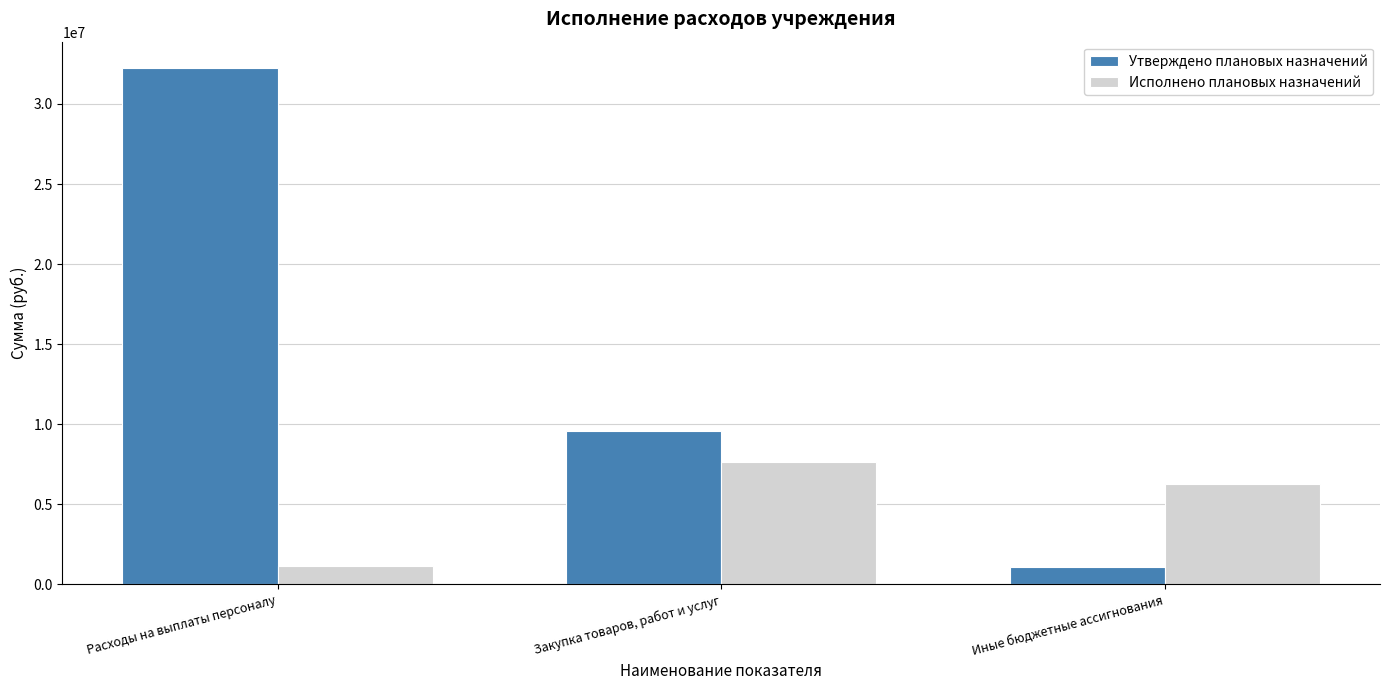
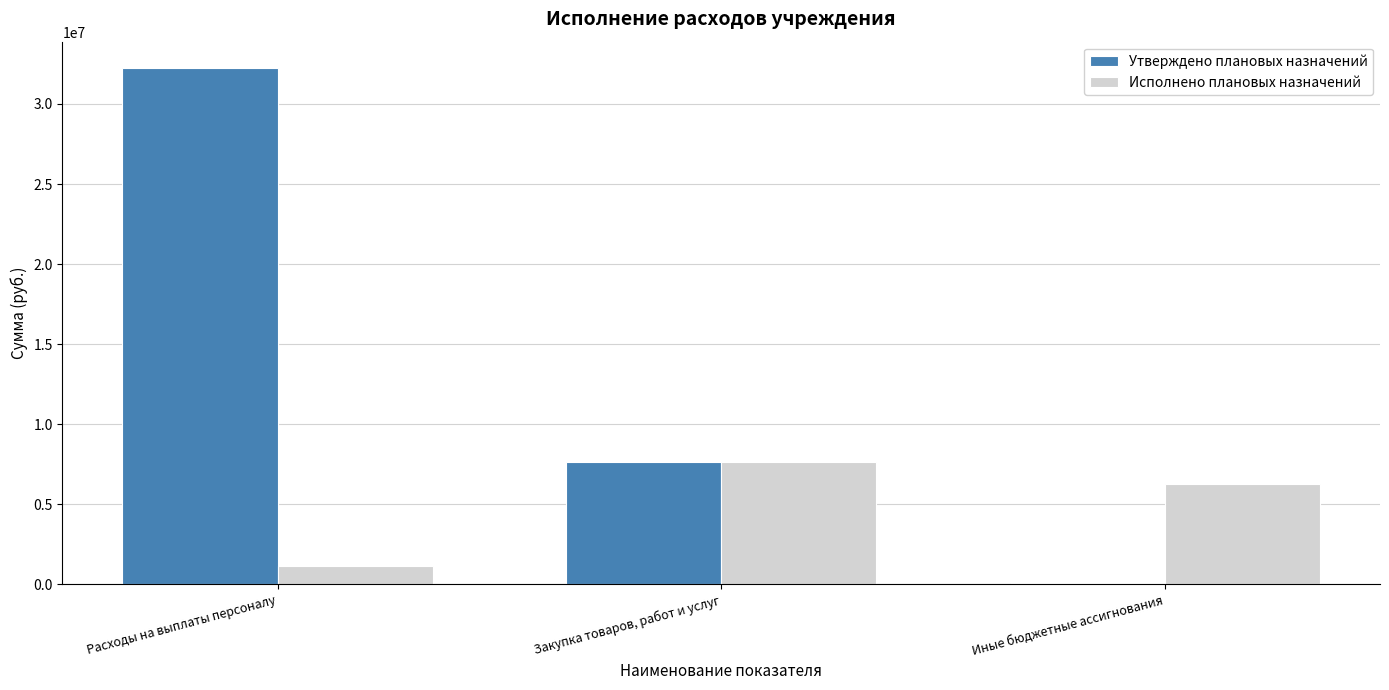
Утверждено плановых назначений, Закупка товаров, работ и услуг: 9500000 -> 7600000
Утверждено плановых назначений, Иные бюджетные ассигнования: 1100000 -> 0
